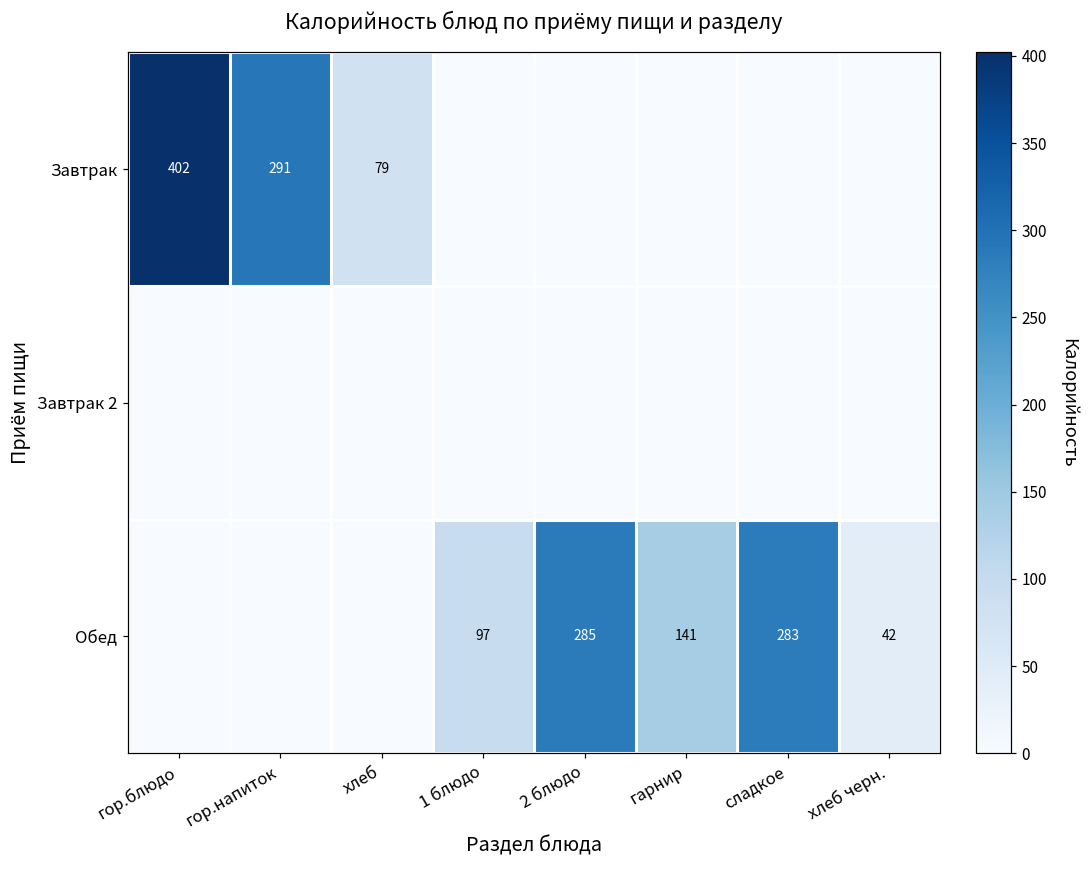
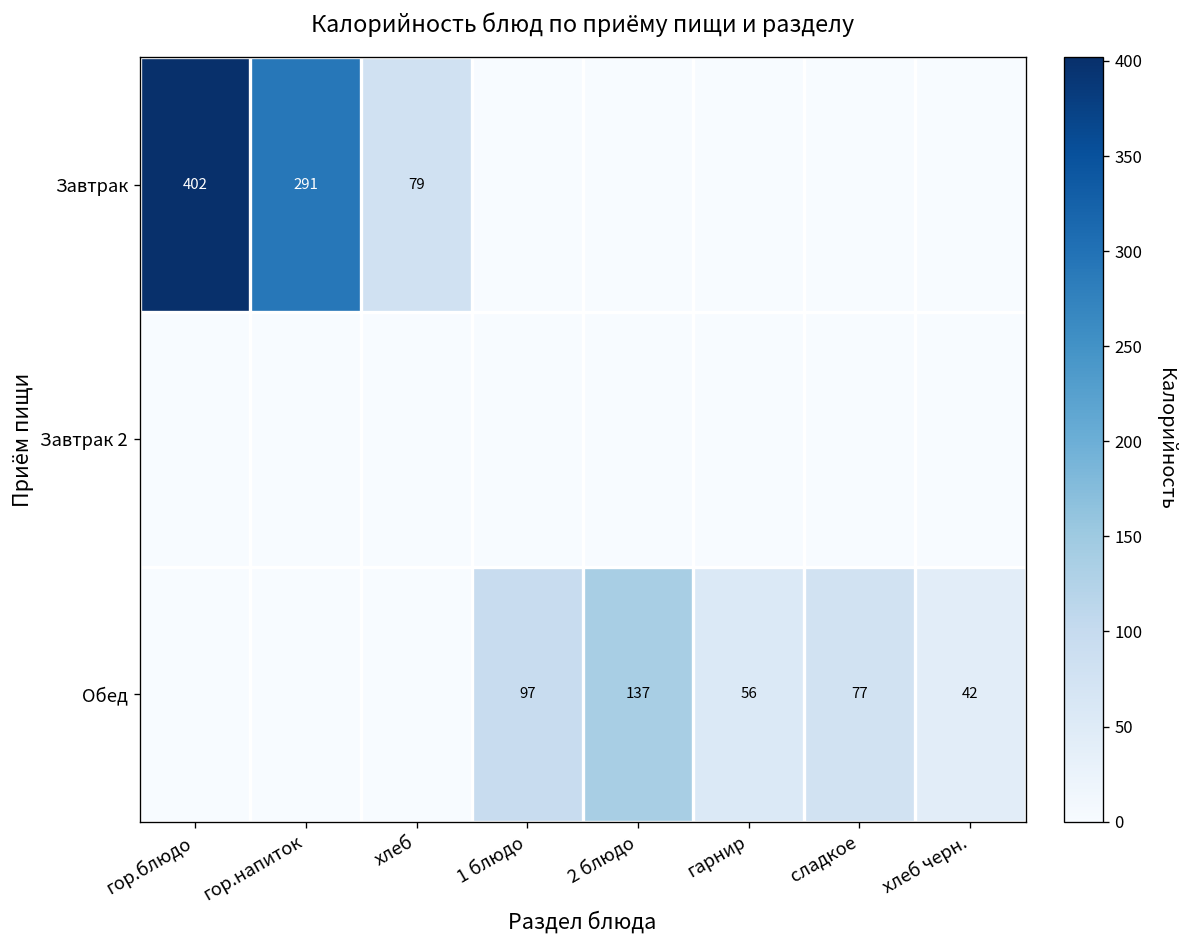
Обед, 2 блюдо: 285 -> 137
Обед, гарнир: 141 -> 56
Обед, сладкое: 283 -> 77
